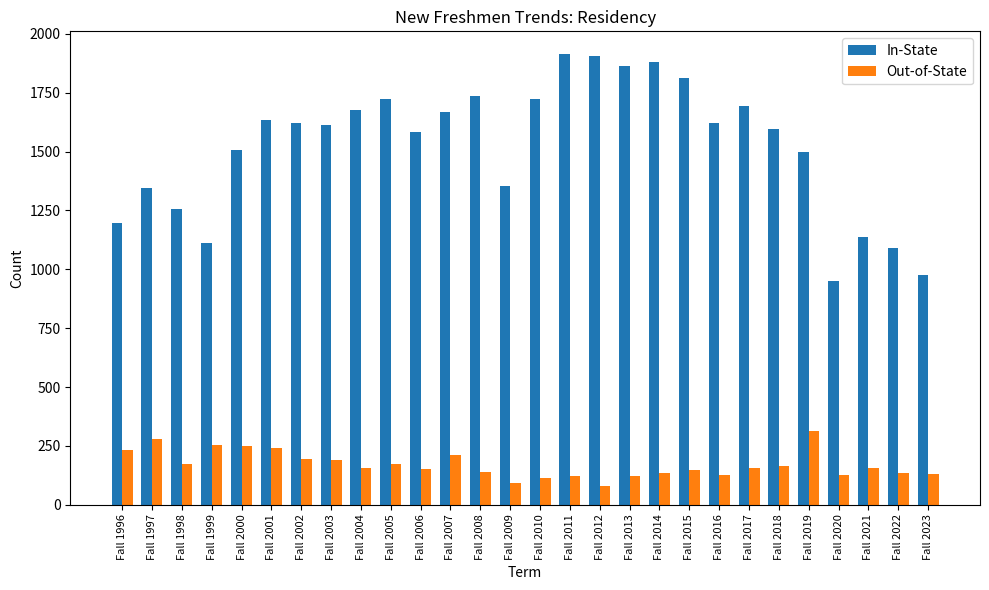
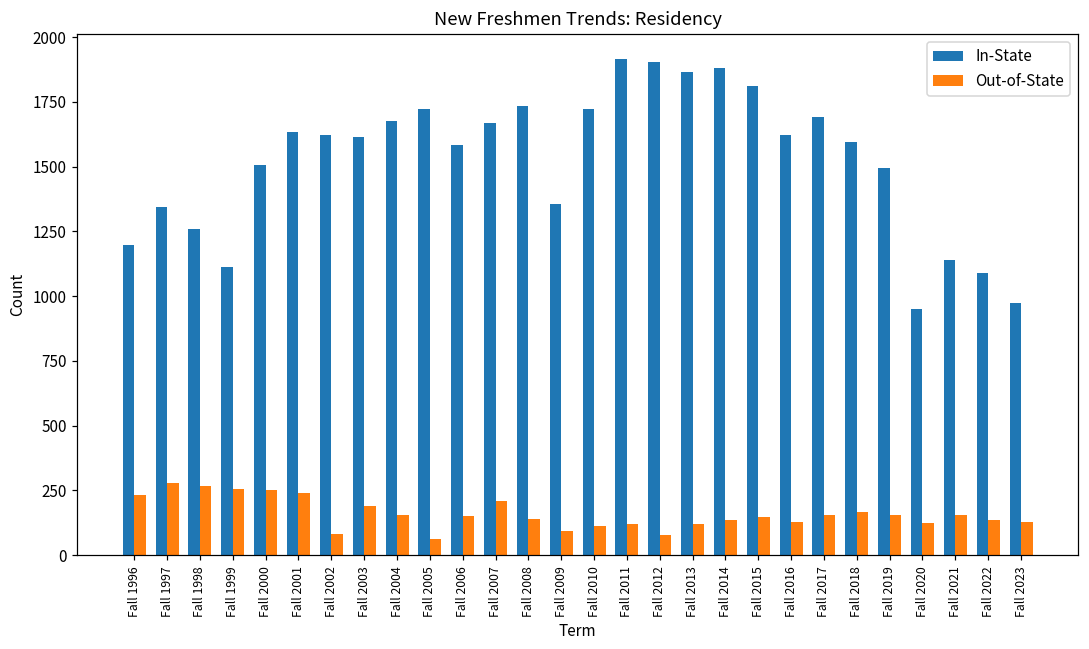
Out-of-State, Fall 1998: 180 -> 270
Out-of-State, Fall 2002: 200 -> 80
Out-of-State, Fall 2005: 170 -> 60
Out-of-State, Fall 2019: 310 -> 150
